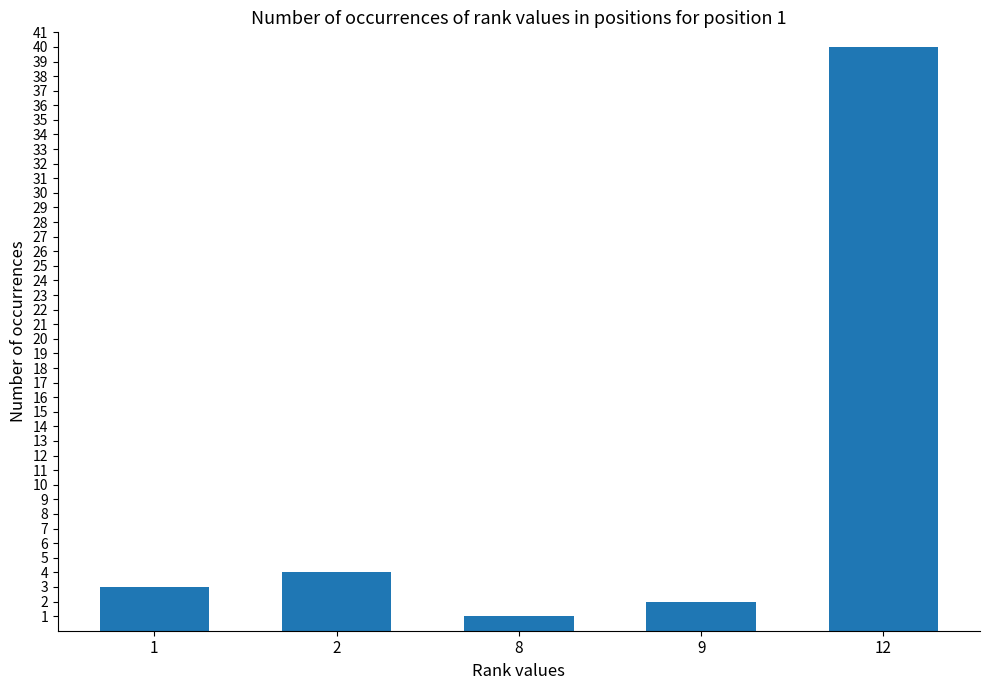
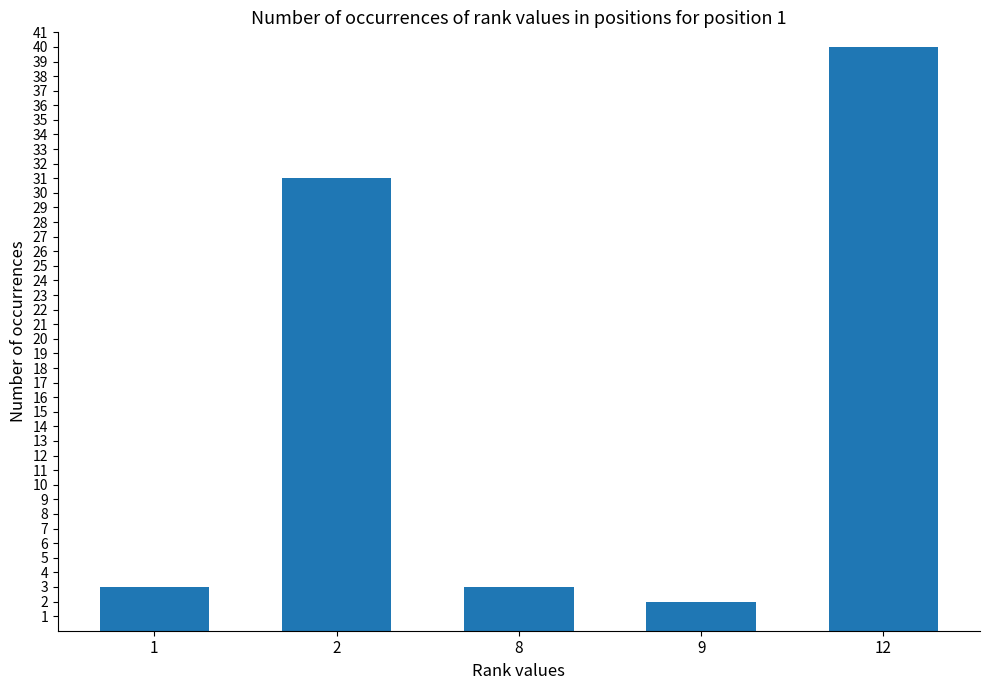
2: 4 -> 31
8: 1 -> 3
